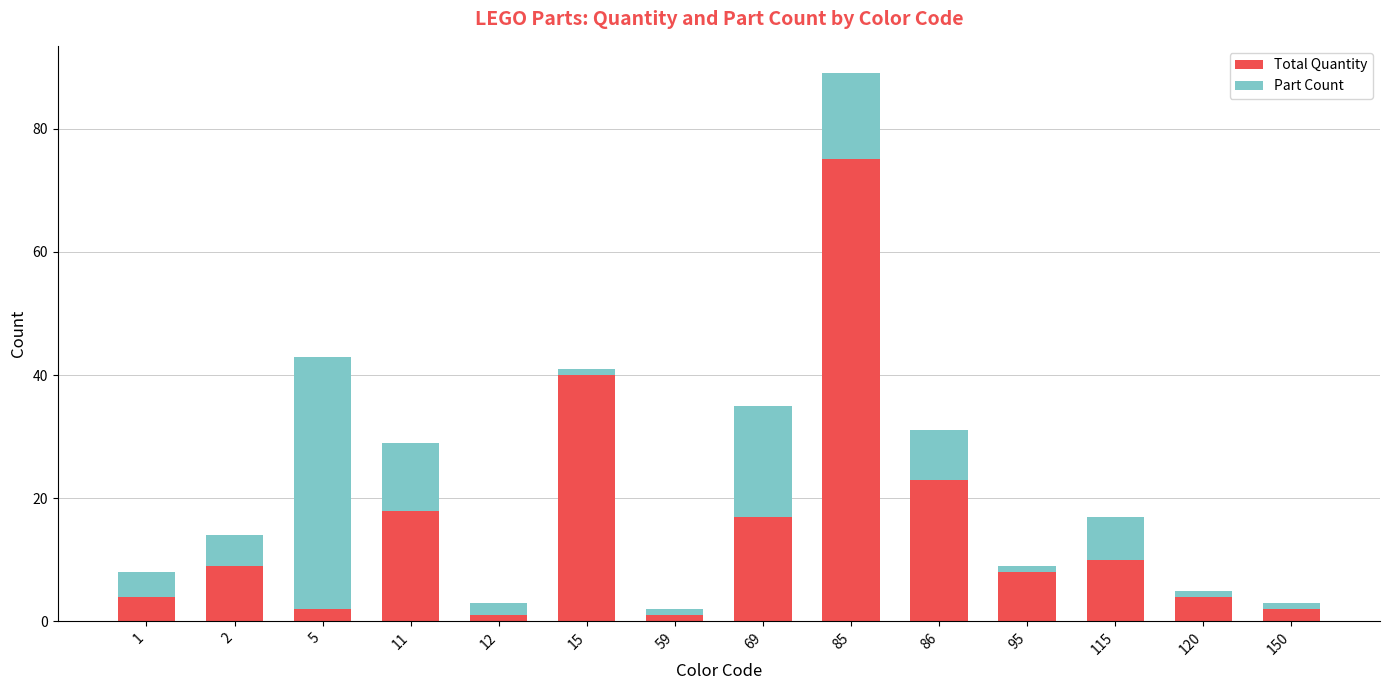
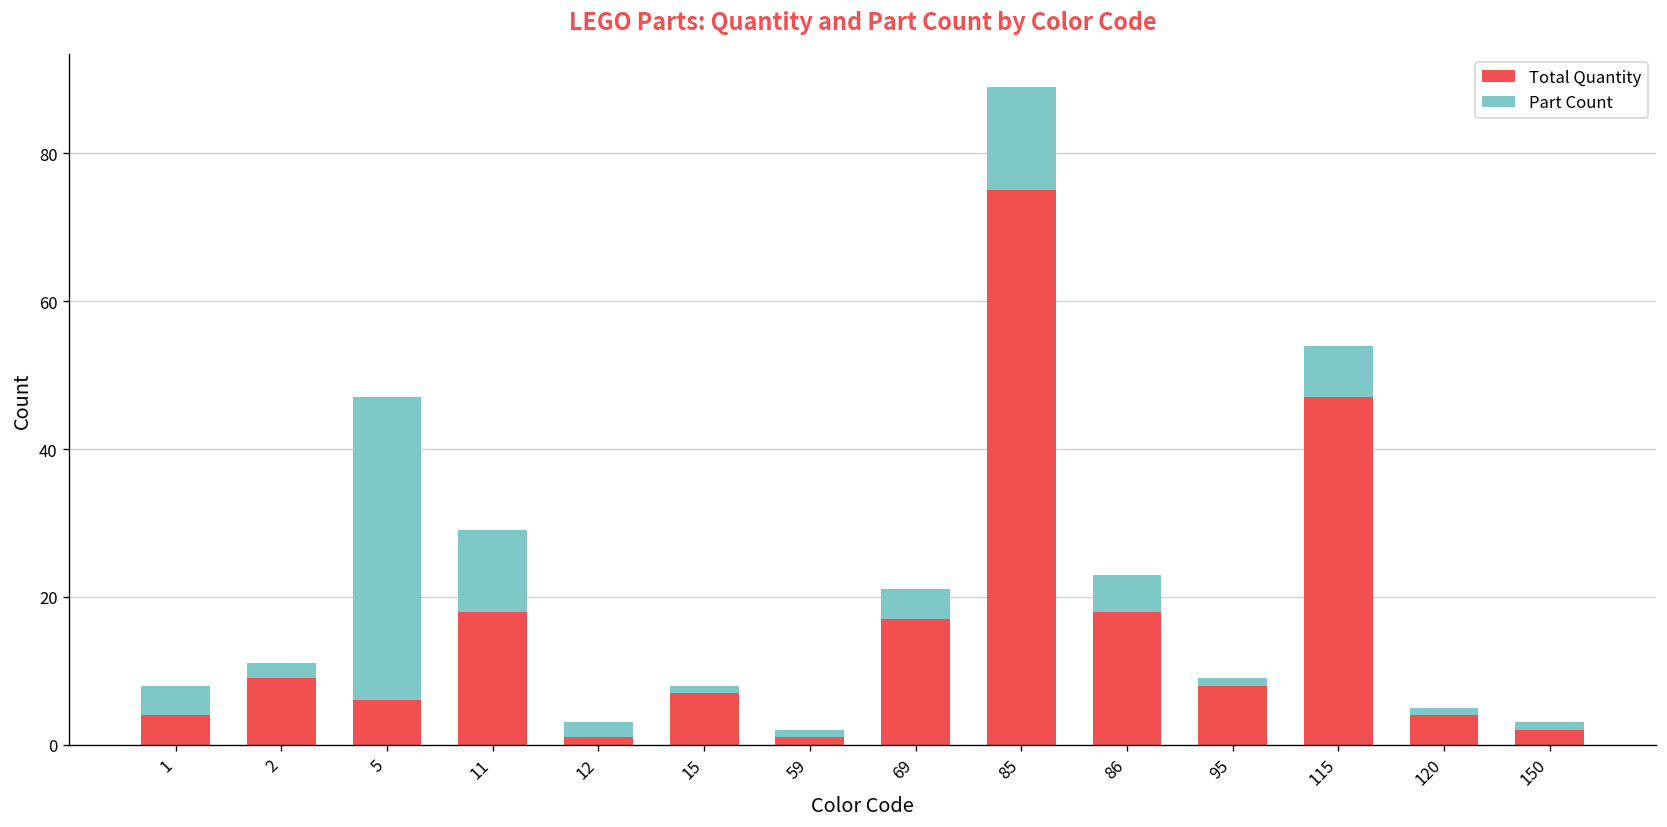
Part Count, 2: 5 -> 2
Total Quantity, 5: 2 -> 6
Total Quantity, 15: 40 -> 7
Part Count, 69: 18 -> 4
Total Quantity, 86: 23 -> 18
Part Count, 86: 8 -> 5
Total Quantity, 115: 10 -> 47
